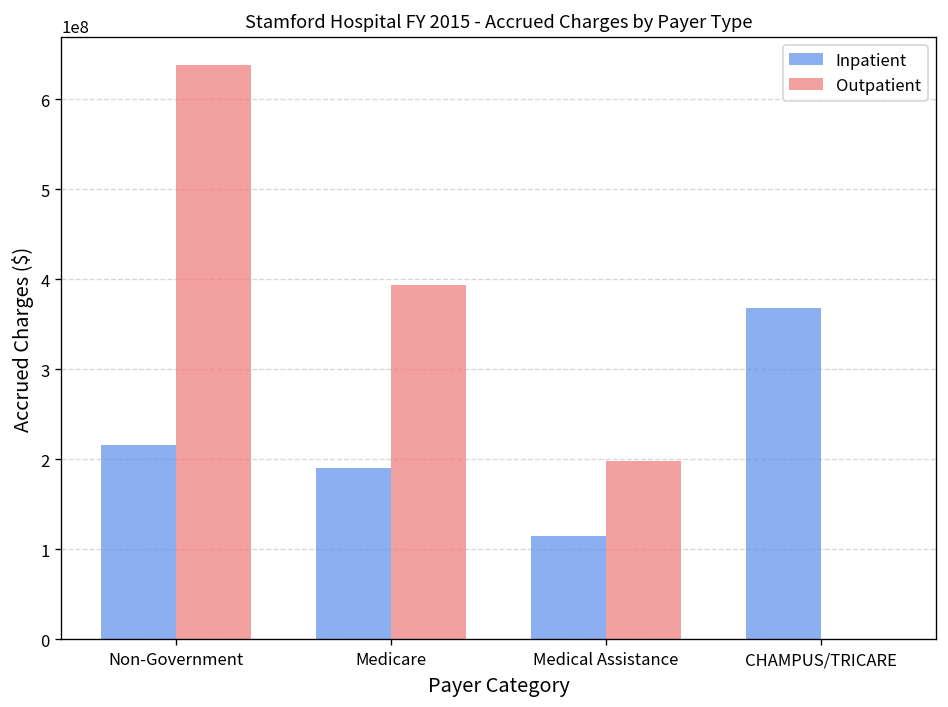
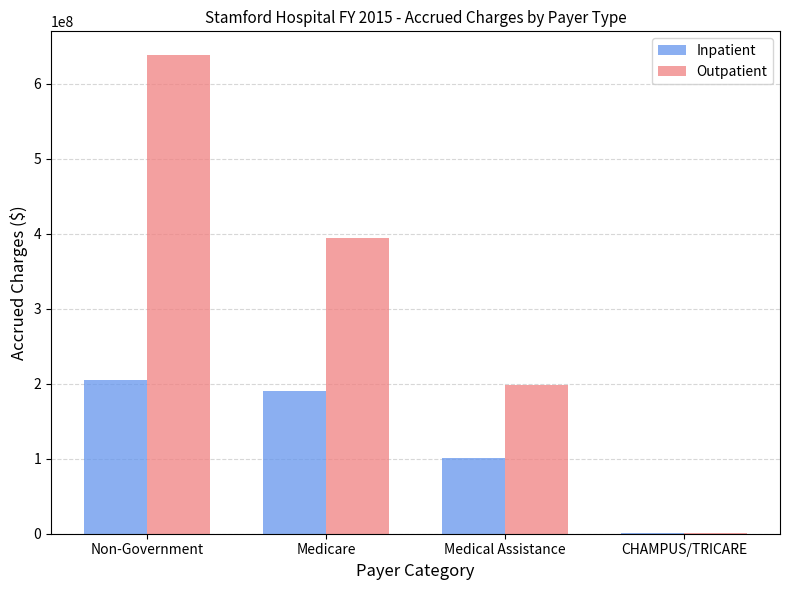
Inpatient, Non-Government: 220000000 -> 200000000
Inpatient, Medical Assistance: 110000000 -> 100000000
Inpatient, CHAMPUS/TRICARE: 370000000 -> 0
